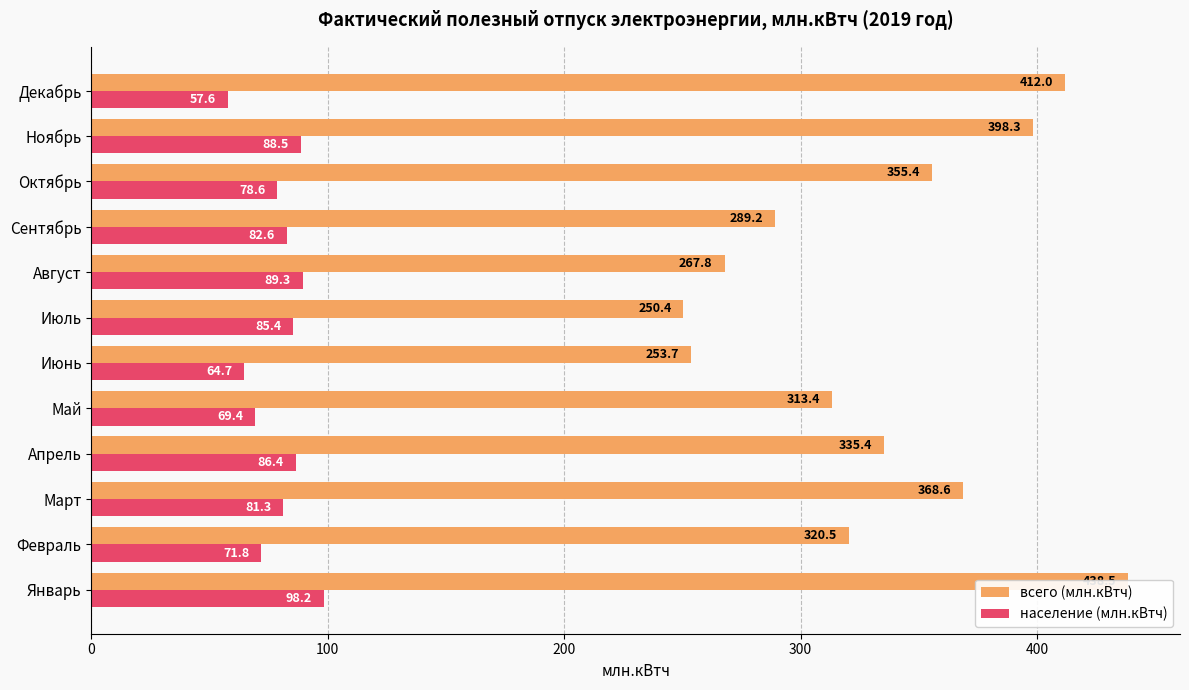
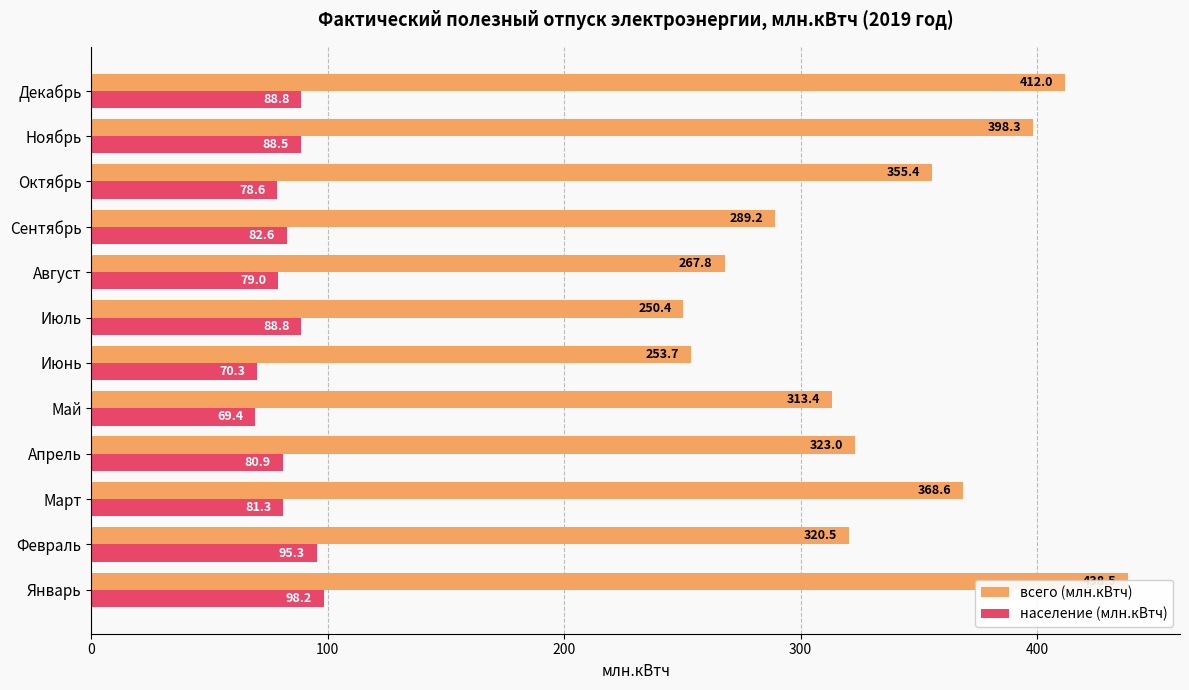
население (млн.кВтч), Декабрь: 57.6 -> 88.8
население (млн.кВтч), Август: 89.3 -> 79.0
население (млн.кВтч), Июль: 85.4 -> 88.8
население (млн.кВтч), Июнь: 64.7 -> 70.3
всего (млн.кВтч), Апрель: 335.4 -> 323.0
население (млн.кВтч), Апрель: 86.4 -> 80.9
население (млн.кВтч), Февраль: 71.8 -> 95.3
